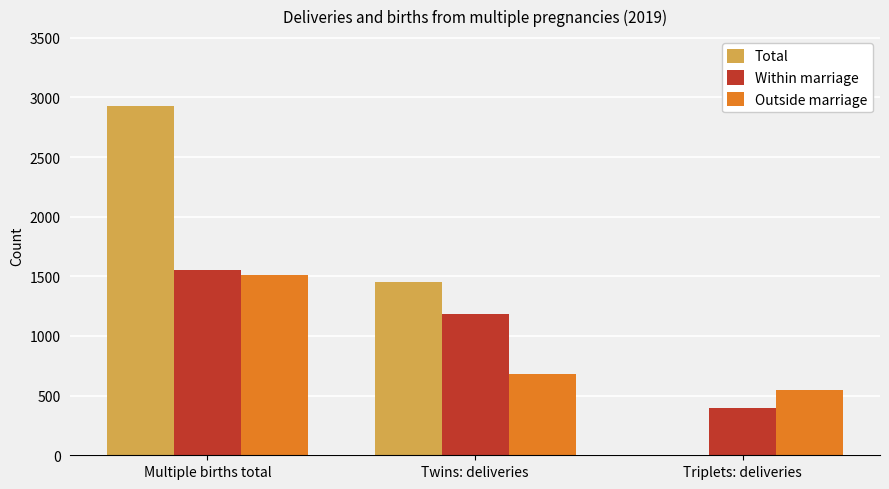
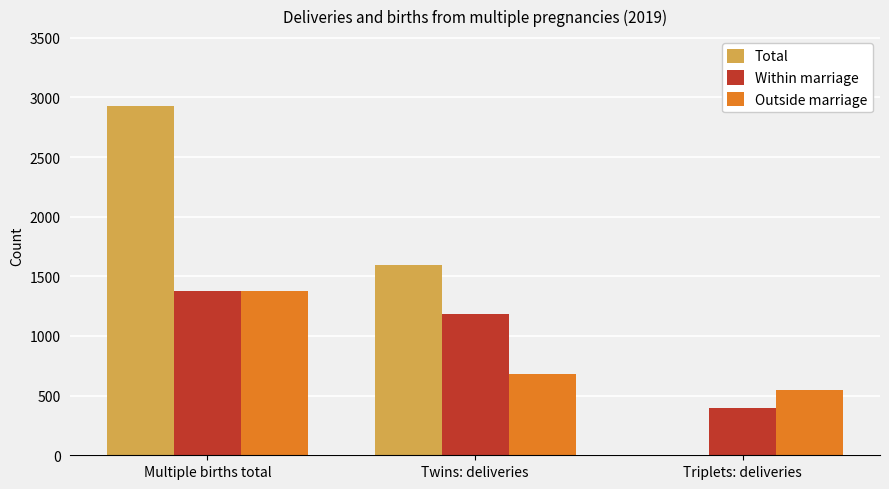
Within marriage, Multiple births total: 1560 -> 1380
Outside marriage, Multiple births total: 1510 -> 1370
Total, Twins: deliveries: 1460 -> 1600
